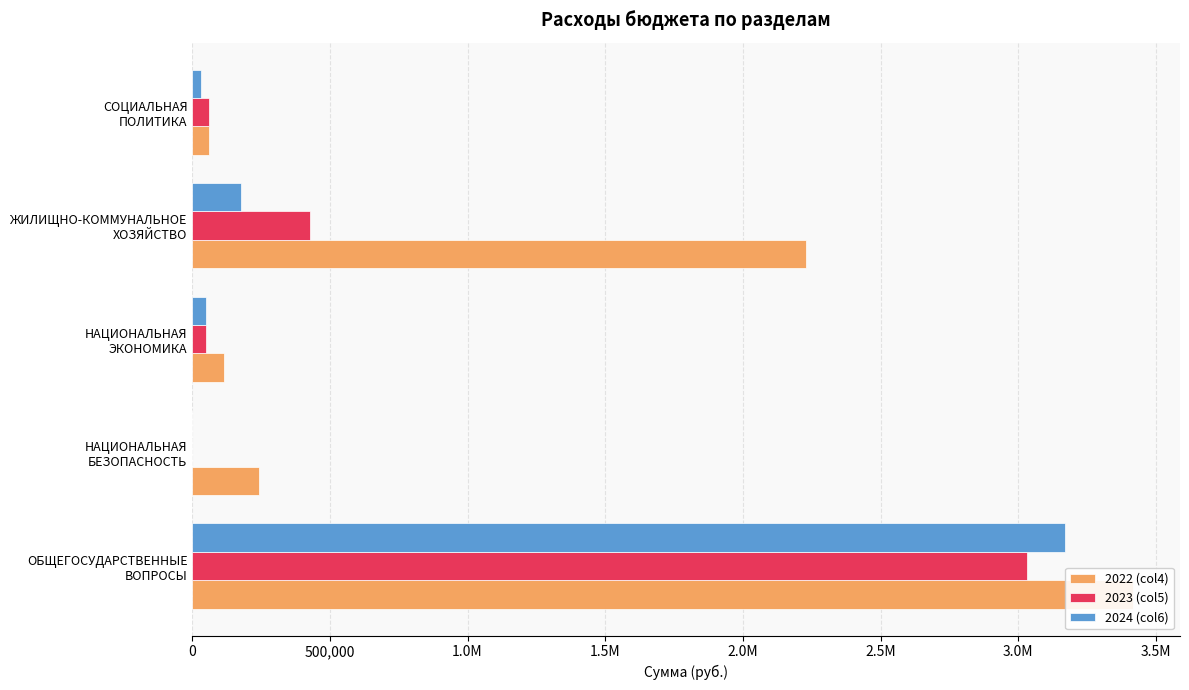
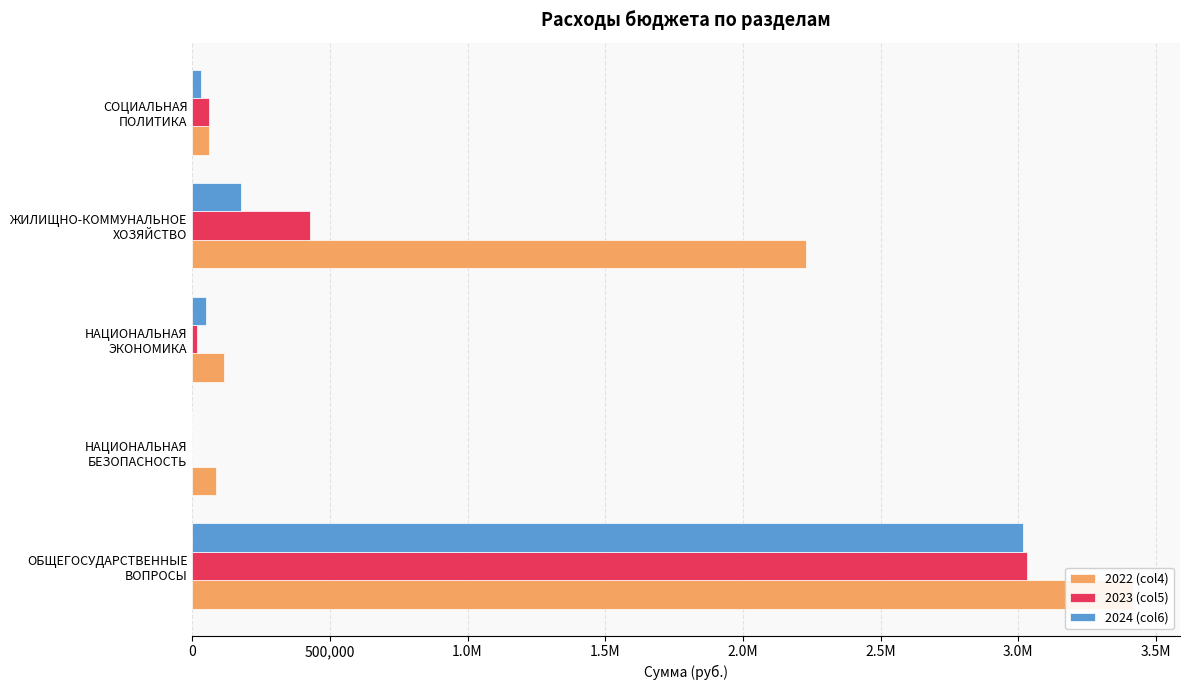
2023 (col5), НАЦИОНАЛЬНАЯ ЭКОНОМИКА: 50,000 -> 20,000
2022 (col4), НАЦИОНАЛЬНАЯ БЕЗОПАСНОСТЬ: 240,000 -> 90,000
2024 (col6), ОБЩЕГОСУДАРСТВЕННЫЕ ВОПРОСЫ: 3,170,000 -> 3,020,000
